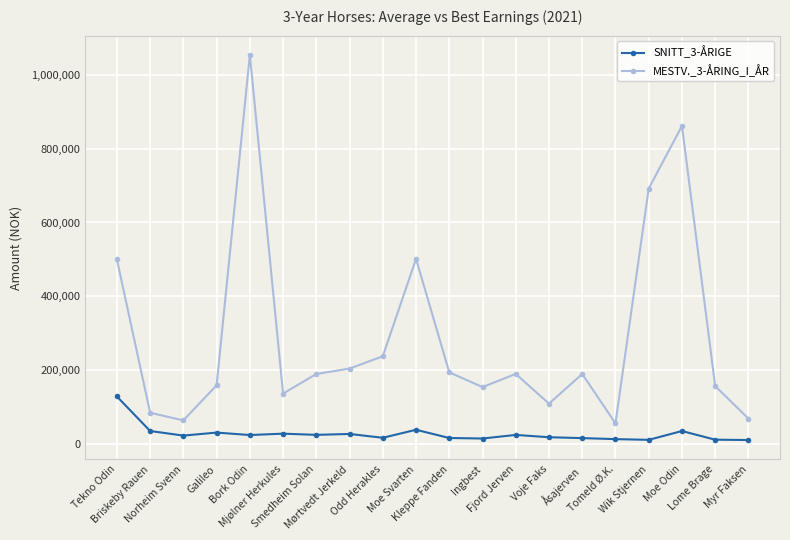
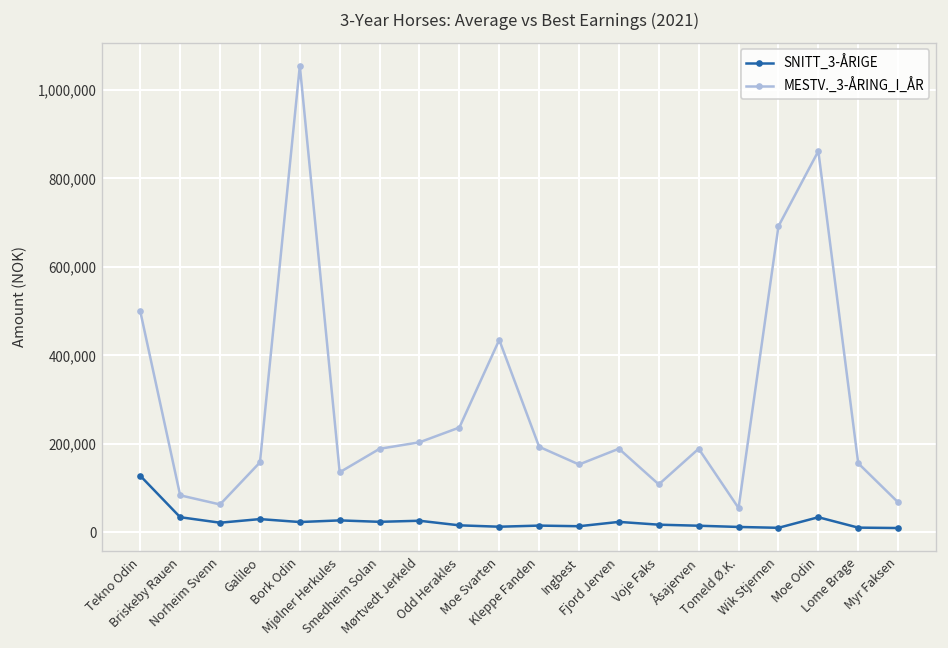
SNITT_3-ÅRIGE, Moe Svarten: 40,000 -> 10,000
MESTV._3-ÅRING_I_ÅR, Moe Svarten: 500,000 -> 440,000
